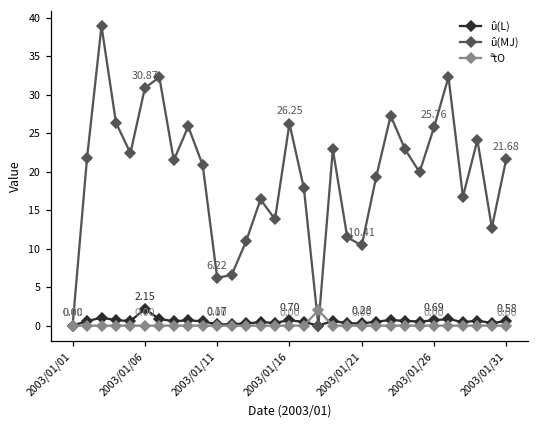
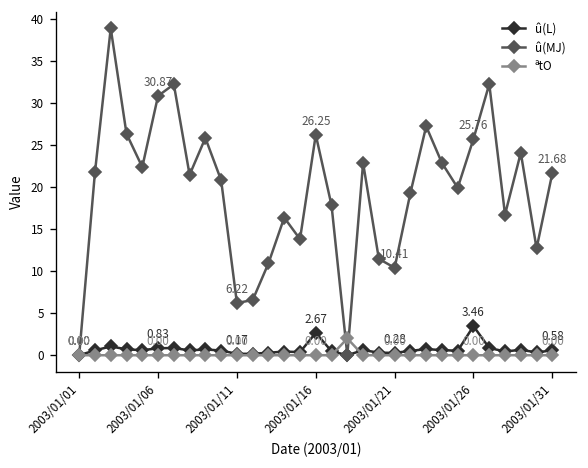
û(L), 2003/01/06: 2.15 -> 0.83
û(L), 2003/01/16: 0.70 -> 2.67
û(L), 2003/01/26: 0.69 -> 3.46
